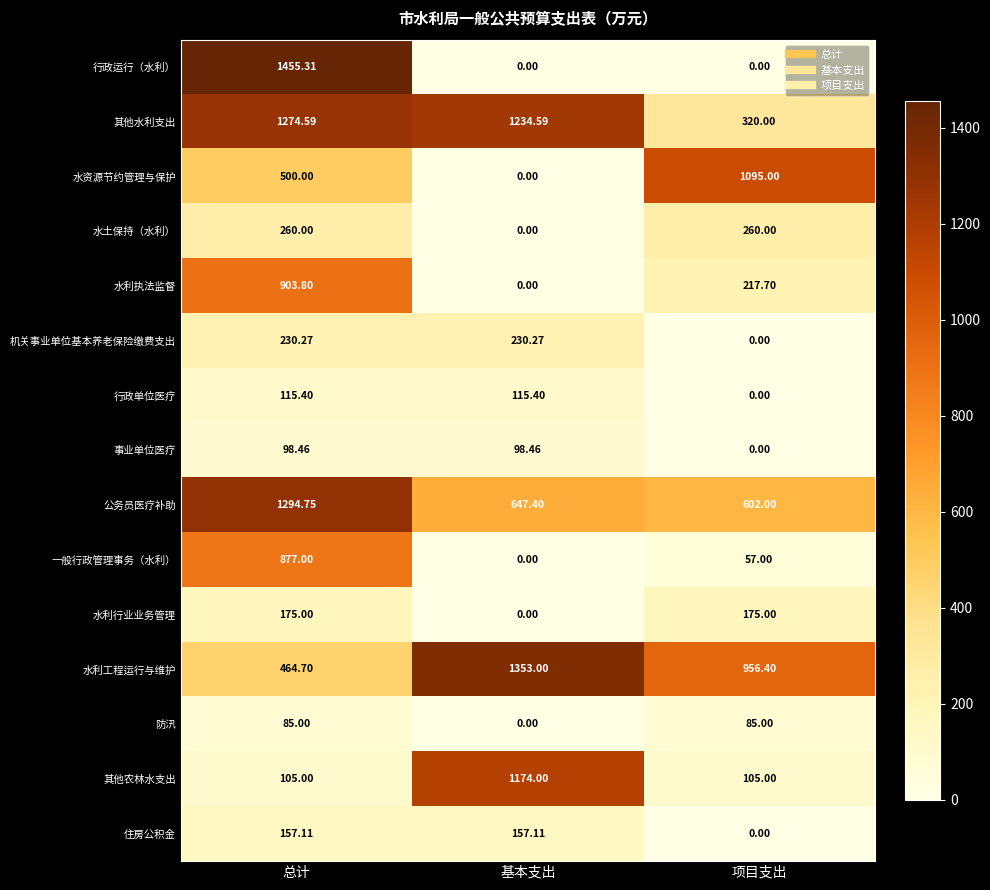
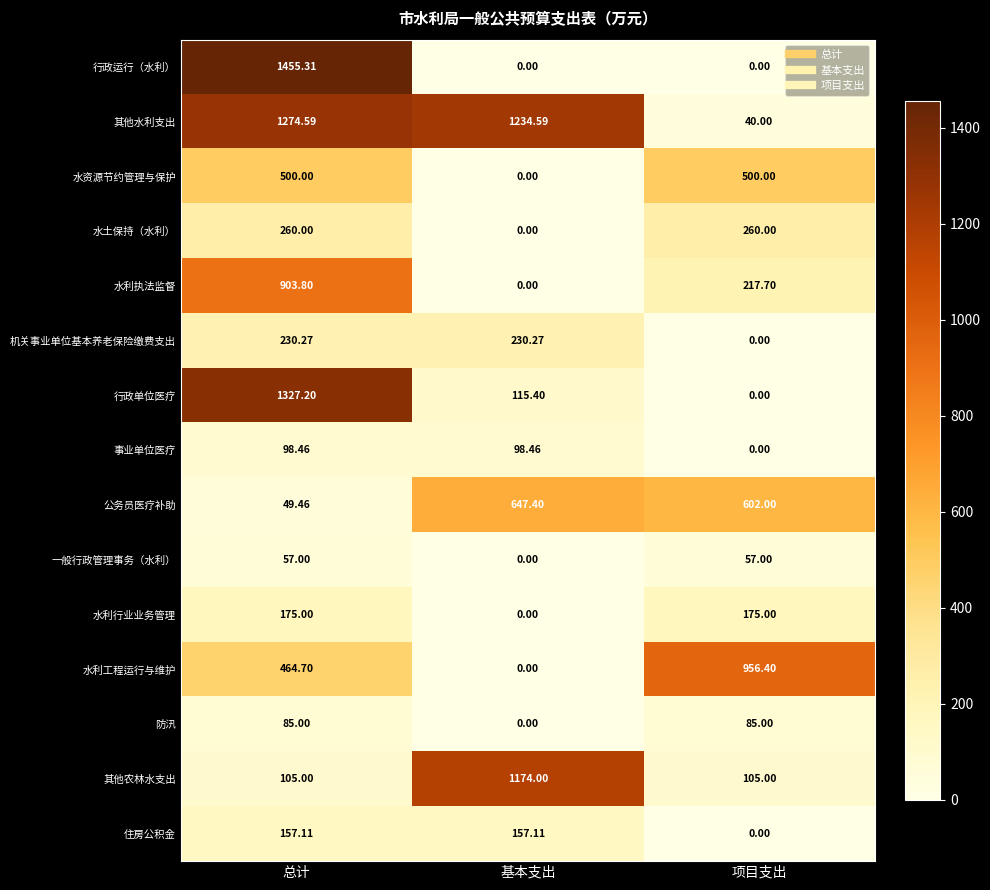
其他水利支出, 项目支出: 320.00 -> 40.00
水资源节约管理与保护, 项目支出: 1095.00 -> 500.00
行政单位医疗, 总计: 115.40 -> 1327.20
公务员医疗补助, 总计: 1294.75 -> 49.46
一般行政管理事务（水利）, 总计: 877.00 -> 57.00
水利工程运行与维护, 基本支出: 1353.00 -> 0.00
